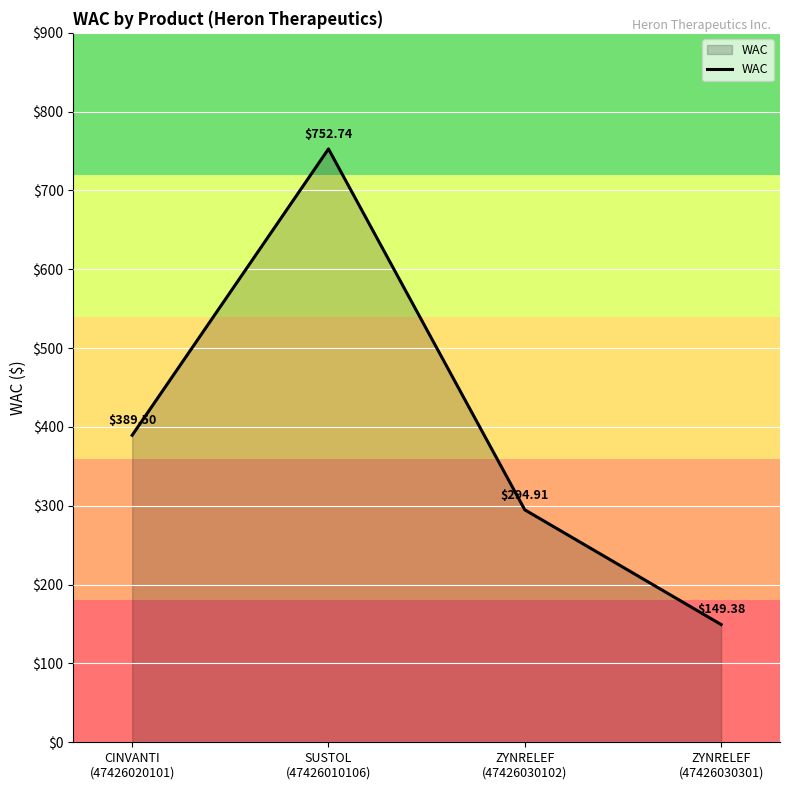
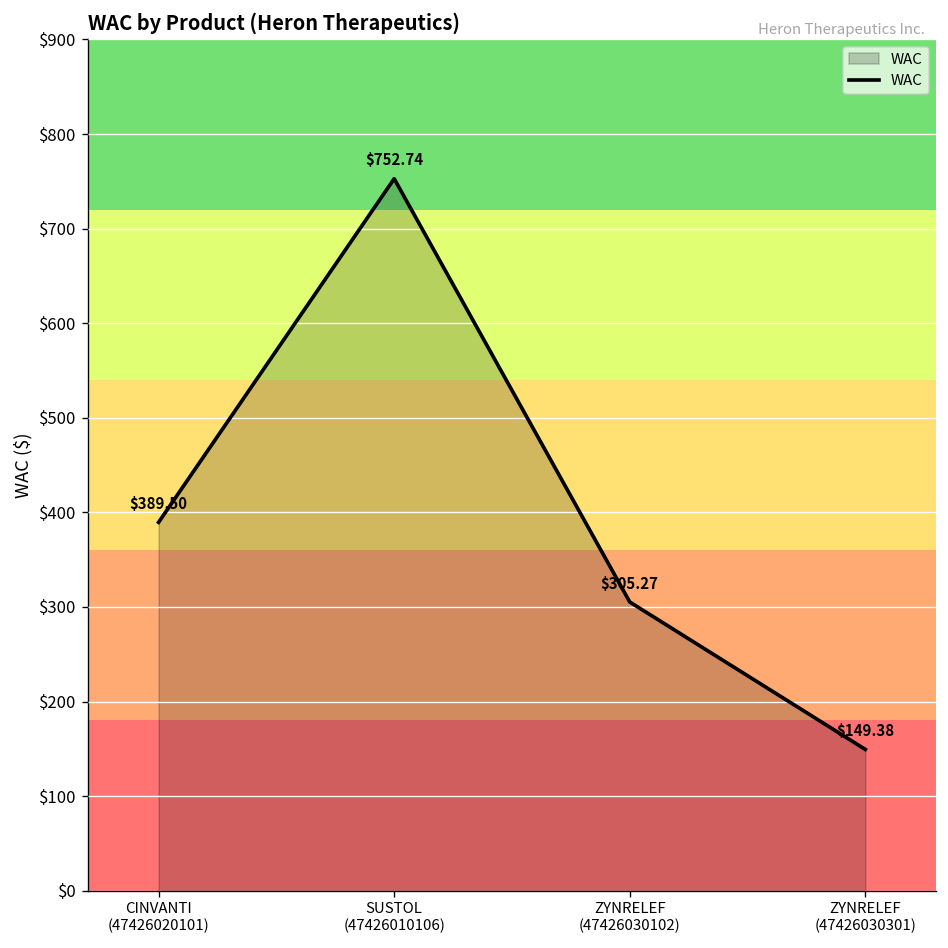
ZYNRELEF (47426030102): $294.91 -> $305.27
